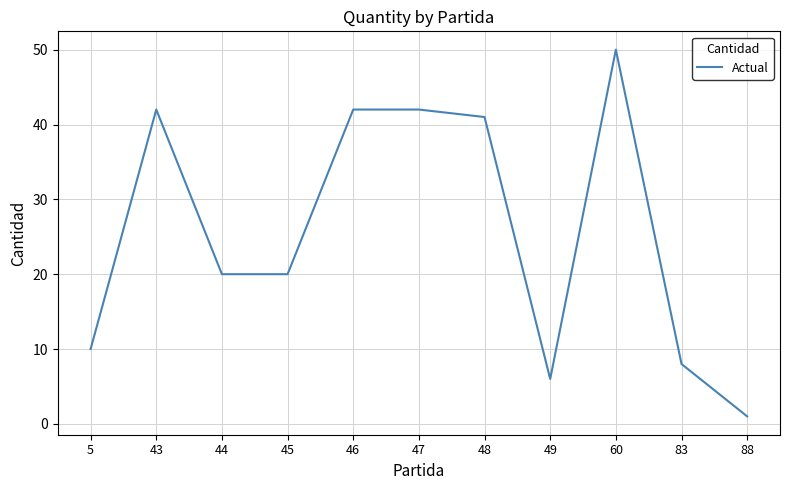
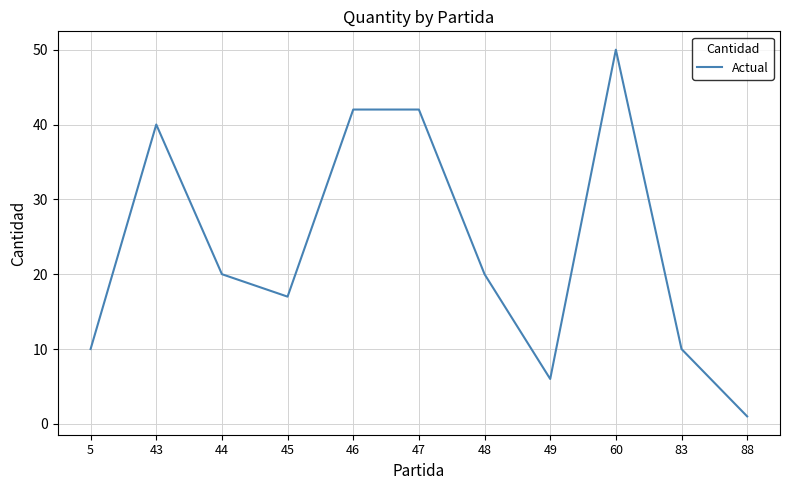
43: 42 -> 40
45: 20 -> 17
48: 41 -> 20
83: 8 -> 10
